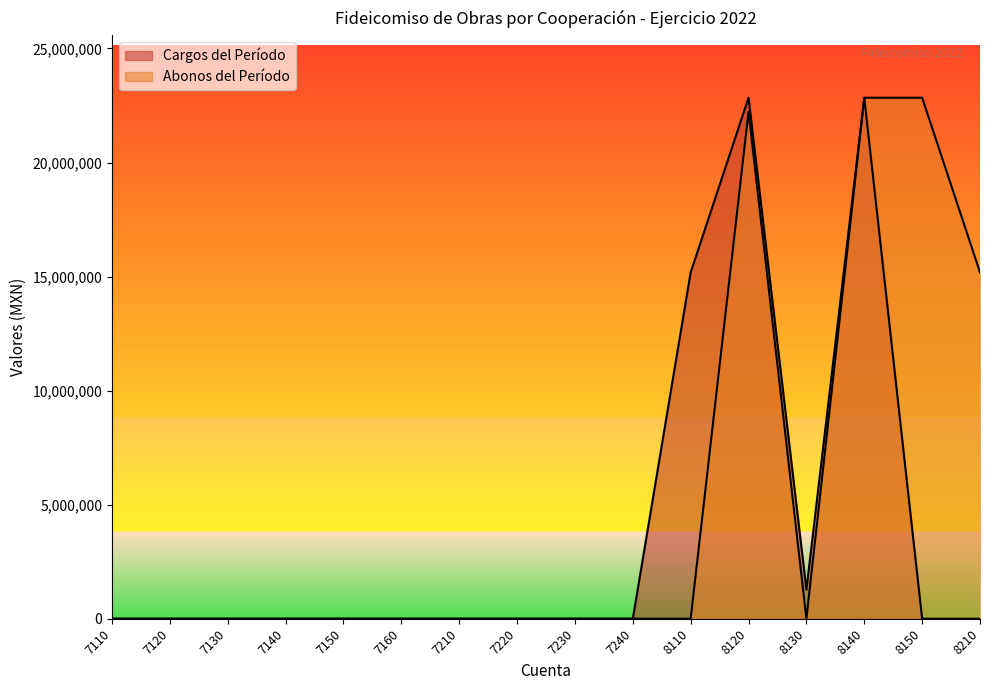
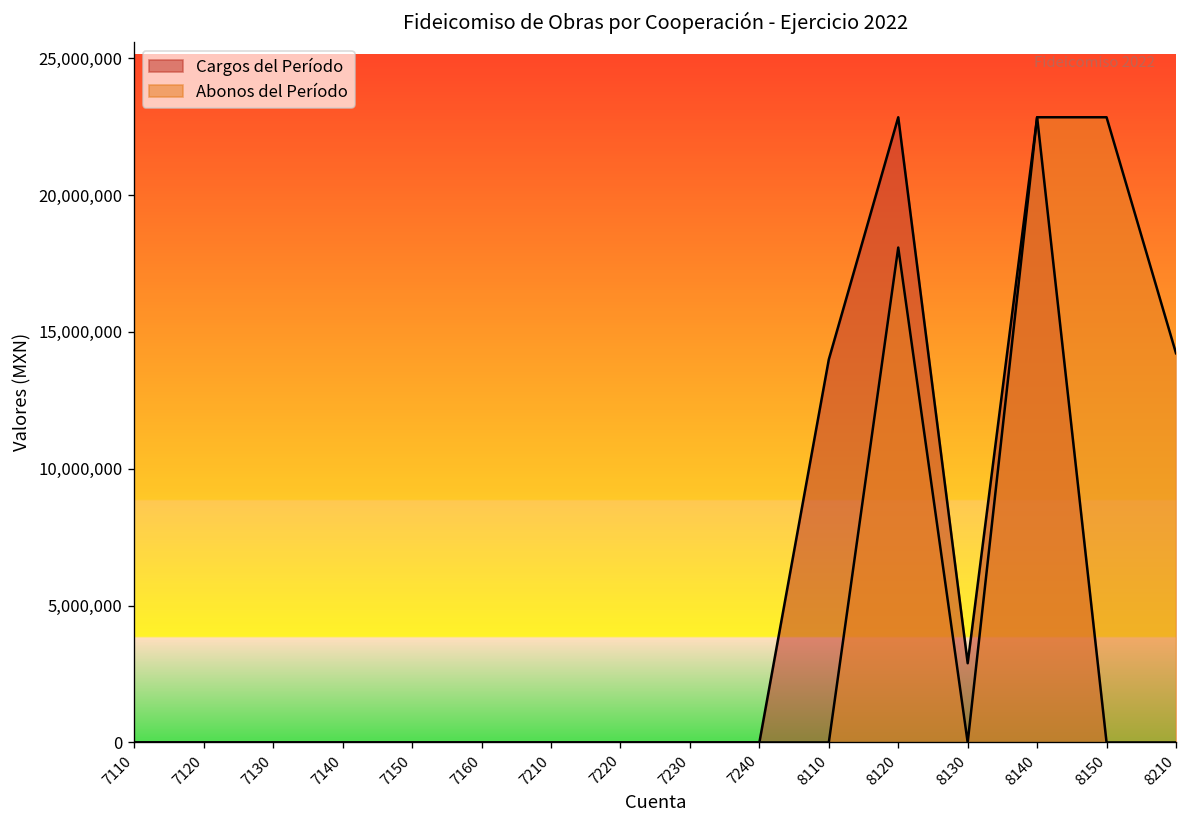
Cargos del Período, 8110: 15,200,000 -> 14,000,000
Abonos del Período, 8120: 22,200,000 -> 18,100,000
Cargos del Período, 8130: 1,300,000 -> 2,900,000
Abonos del Período, 8210: 15,200,000 -> 14,200,000
